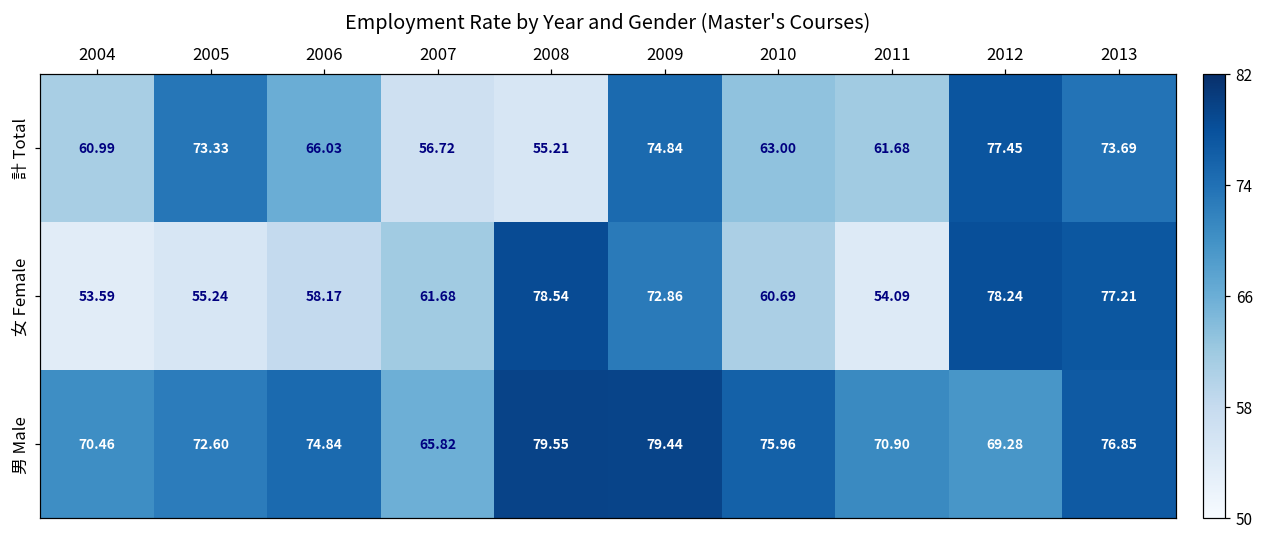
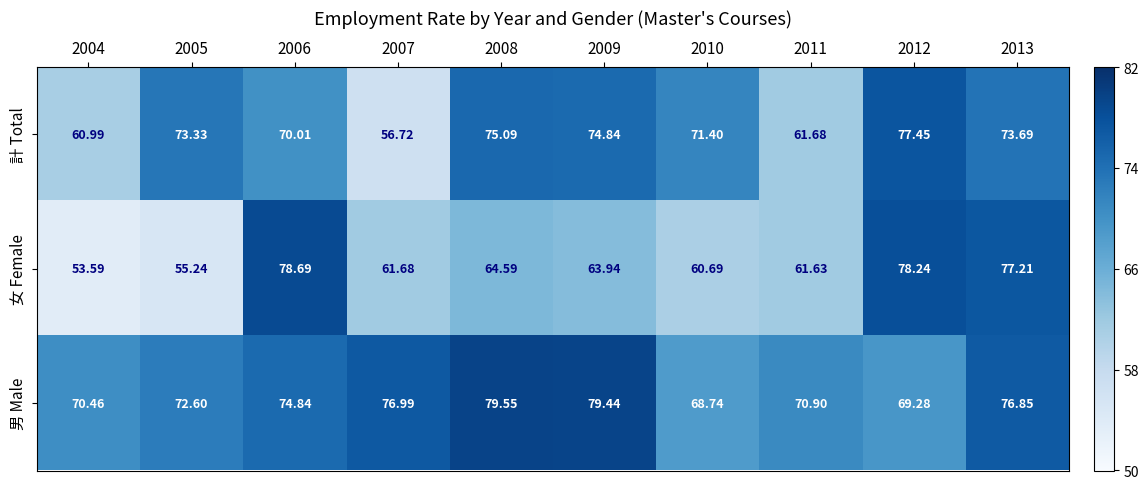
計 Total, 2006: 66.03 -> 70.01
計 Total, 2008: 55.21 -> 75.09
計 Total, 2010: 63.00 -> 71.40
女 Female, 2006: 58.17 -> 78.69
女 Female, 2008: 78.54 -> 64.59
女 Female, 2009: 72.86 -> 63.94
女 Female, 2011: 54.09 -> 61.63
男 Male, 2007: 65.82 -> 76.99
男 Male, 2010: 75.96 -> 68.74
